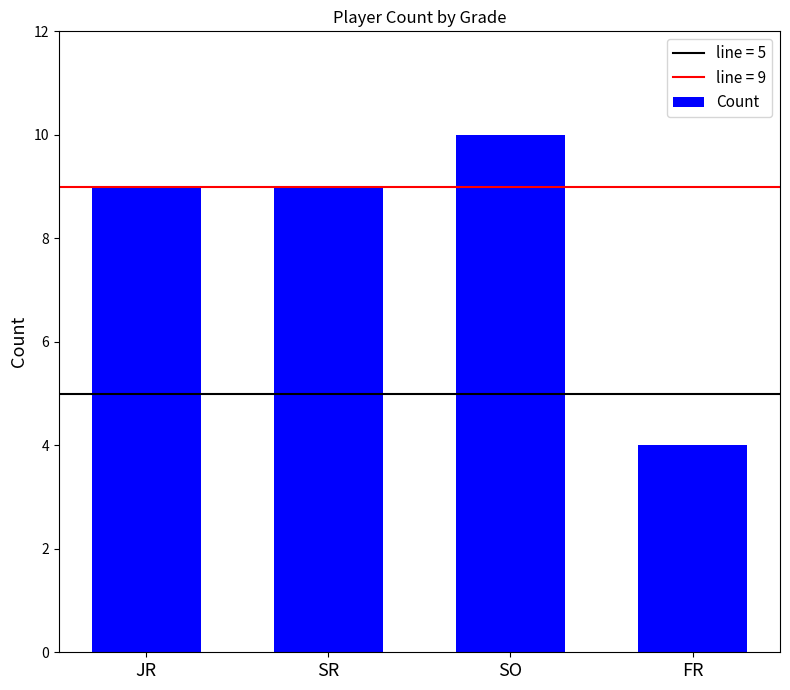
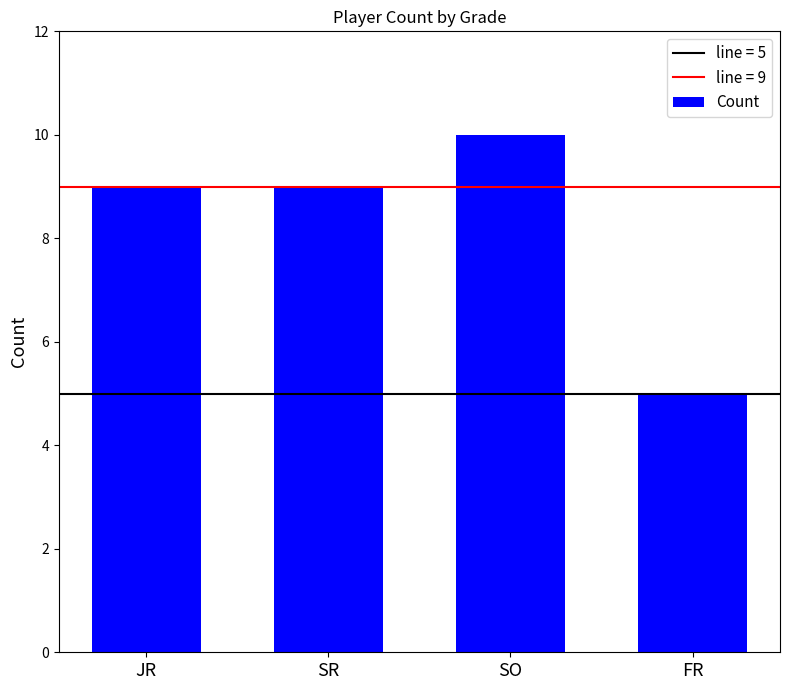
FR: 4 -> 5
